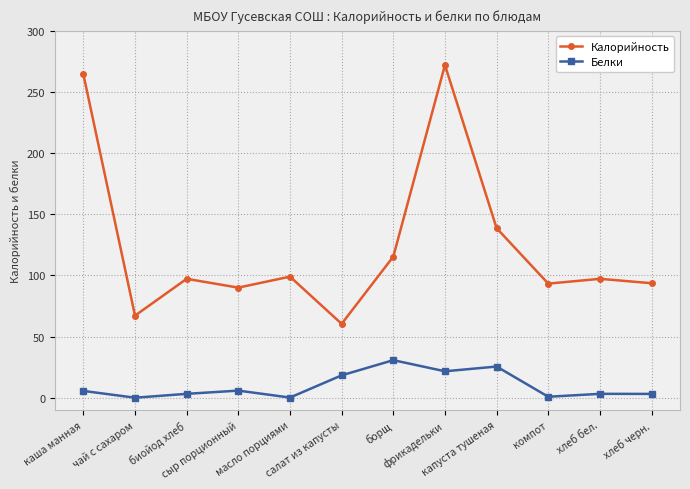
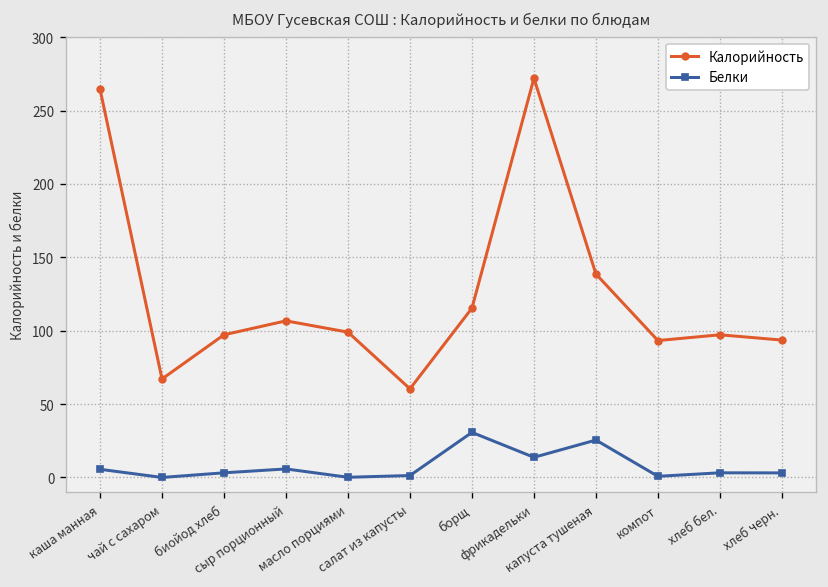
Калорийность, сыр порционный: 90 -> 107
Белки, салат из капусты: 18 -> 1
Белки, фрикадельки: 22 -> 14
